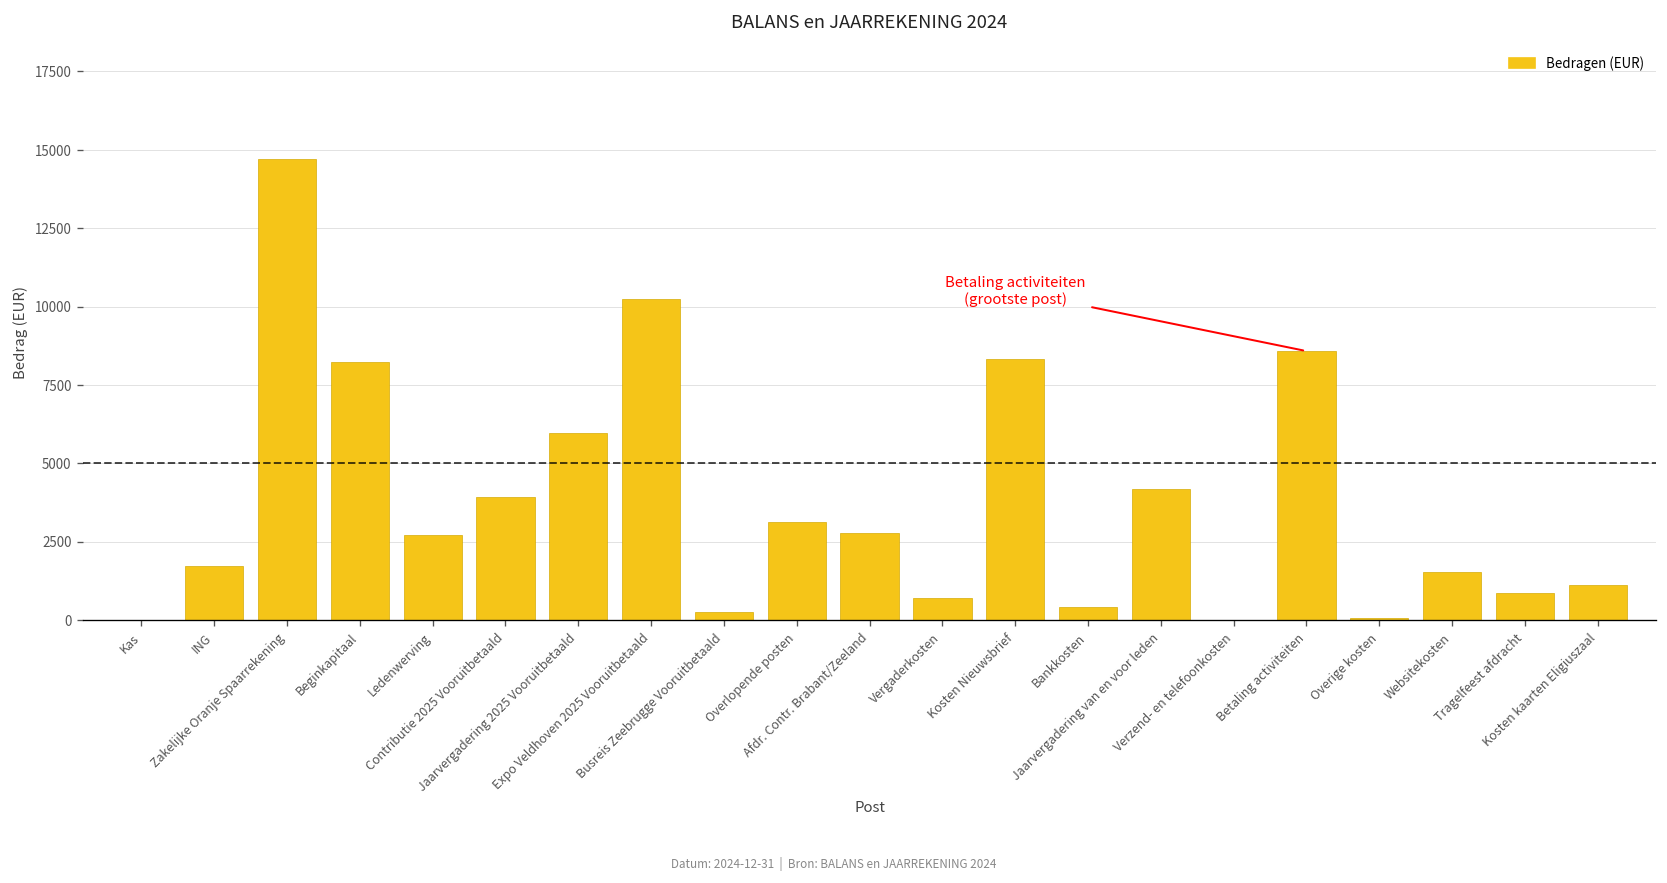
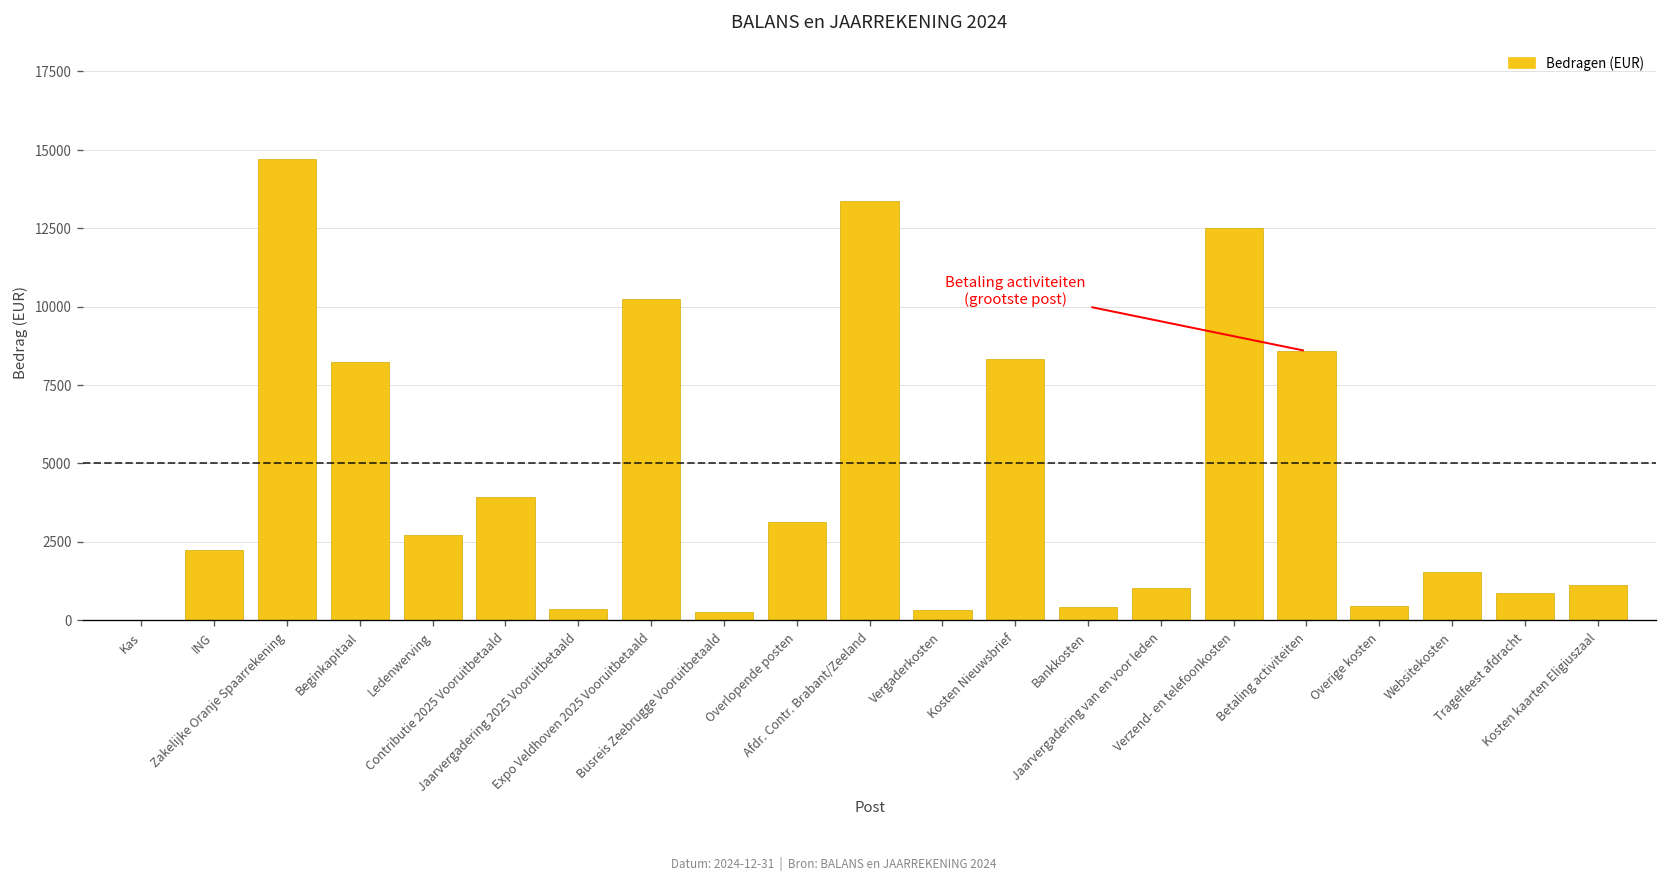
ING: 1700 -> 2200
Jaarvergadering 2025 Vooruitbetaald: 6000 -> 400
Afdr. Contr. Brabant/Zeeland: 2800 -> 13400
Vergaderkosten: 700 -> 300
Jaarvergadering van en voor leden: 4200 -> 1000
Verzend- en telefoonkosten: 0 -> 12500
Overige kosten: 100 -> 400
